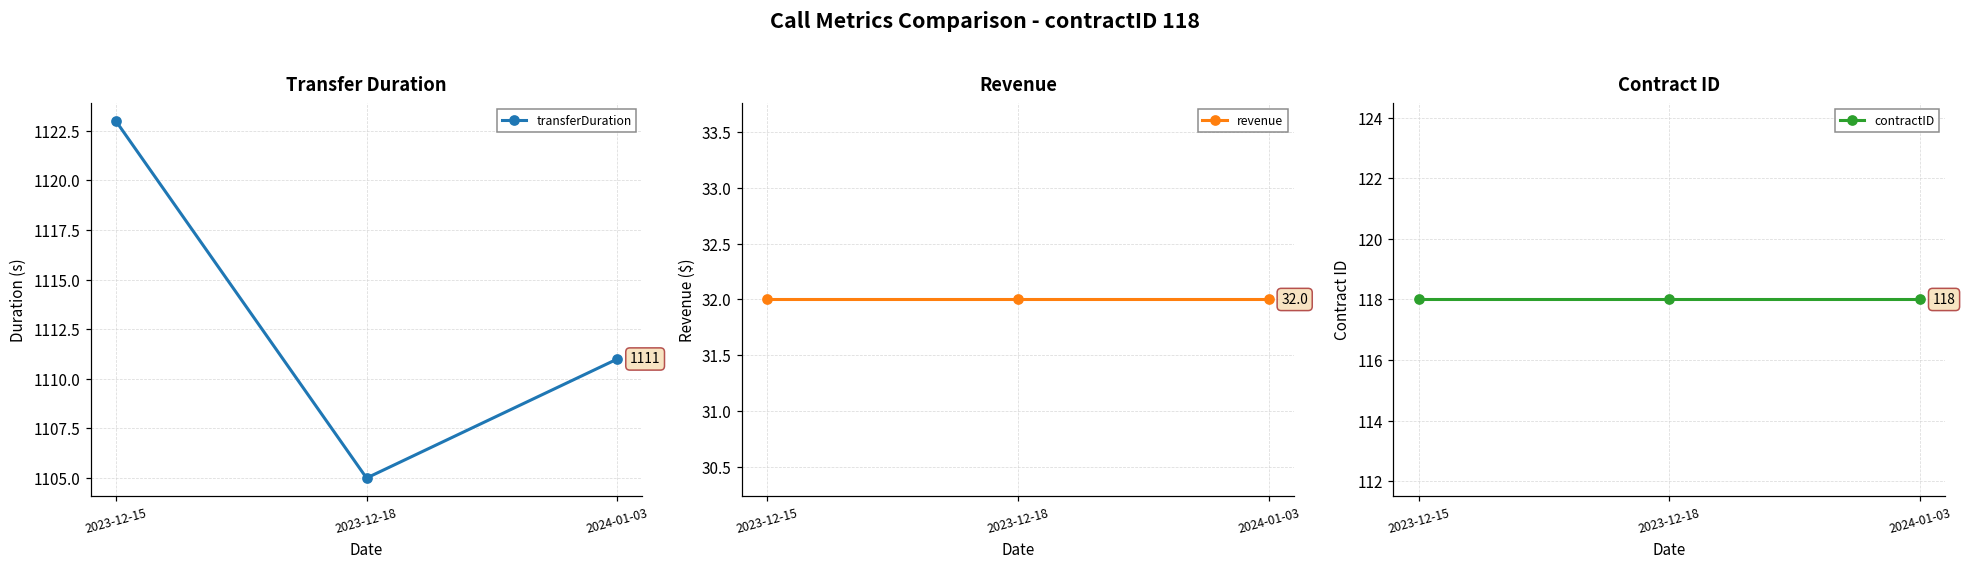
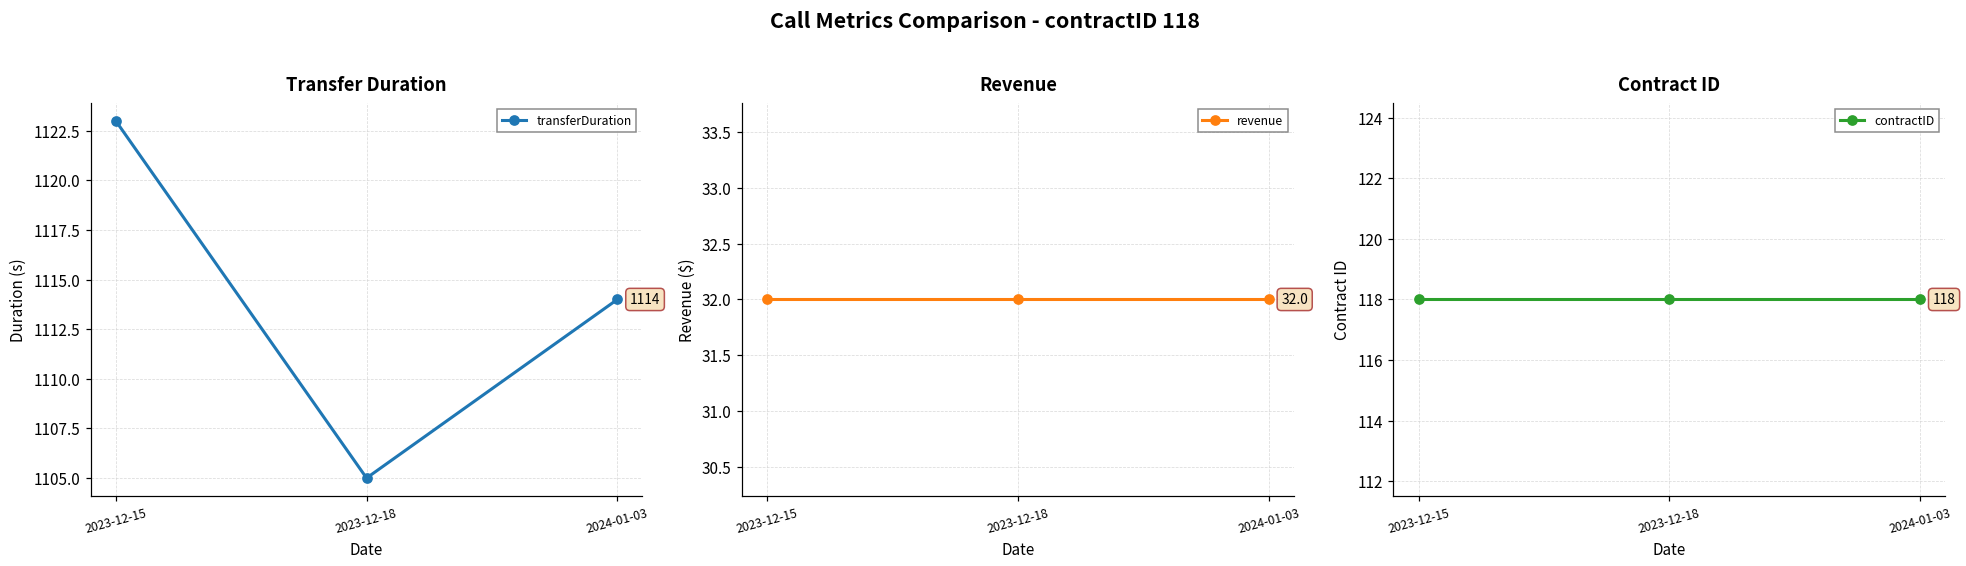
Transfer Duration, 2024-01-03: 1111 -> 1114
